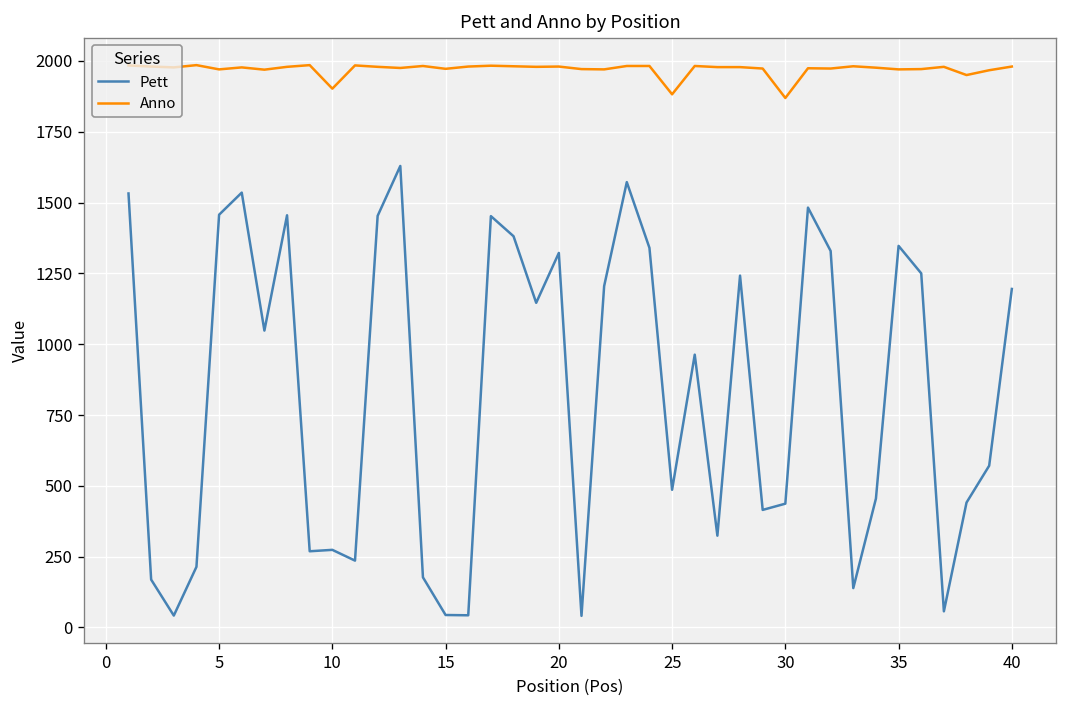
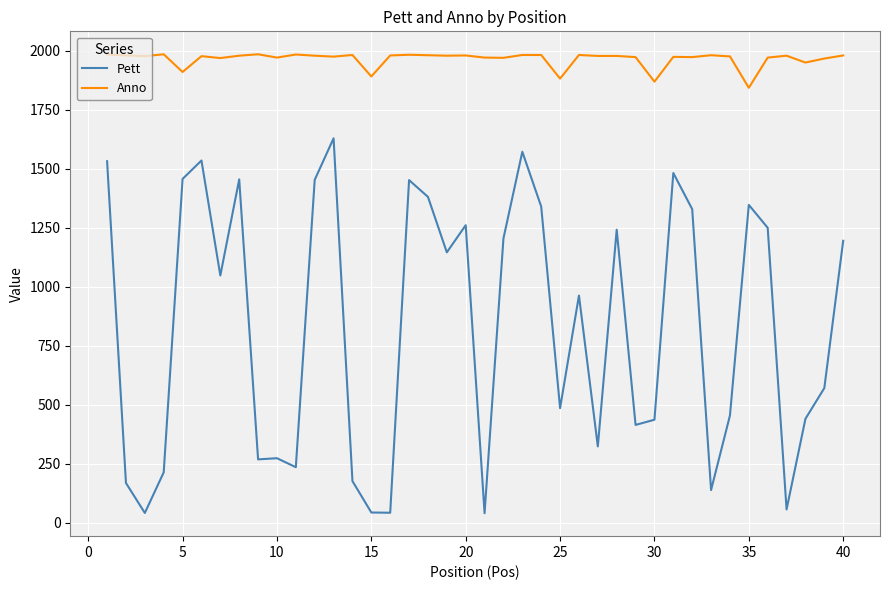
Anno, 5: 1970 -> 1910
Anno, 10: 1900 -> 1970
Anno, 15: 1970 -> 1890
Pett, 20: 1320 -> 1260
Anno, 35: 1970 -> 1840
